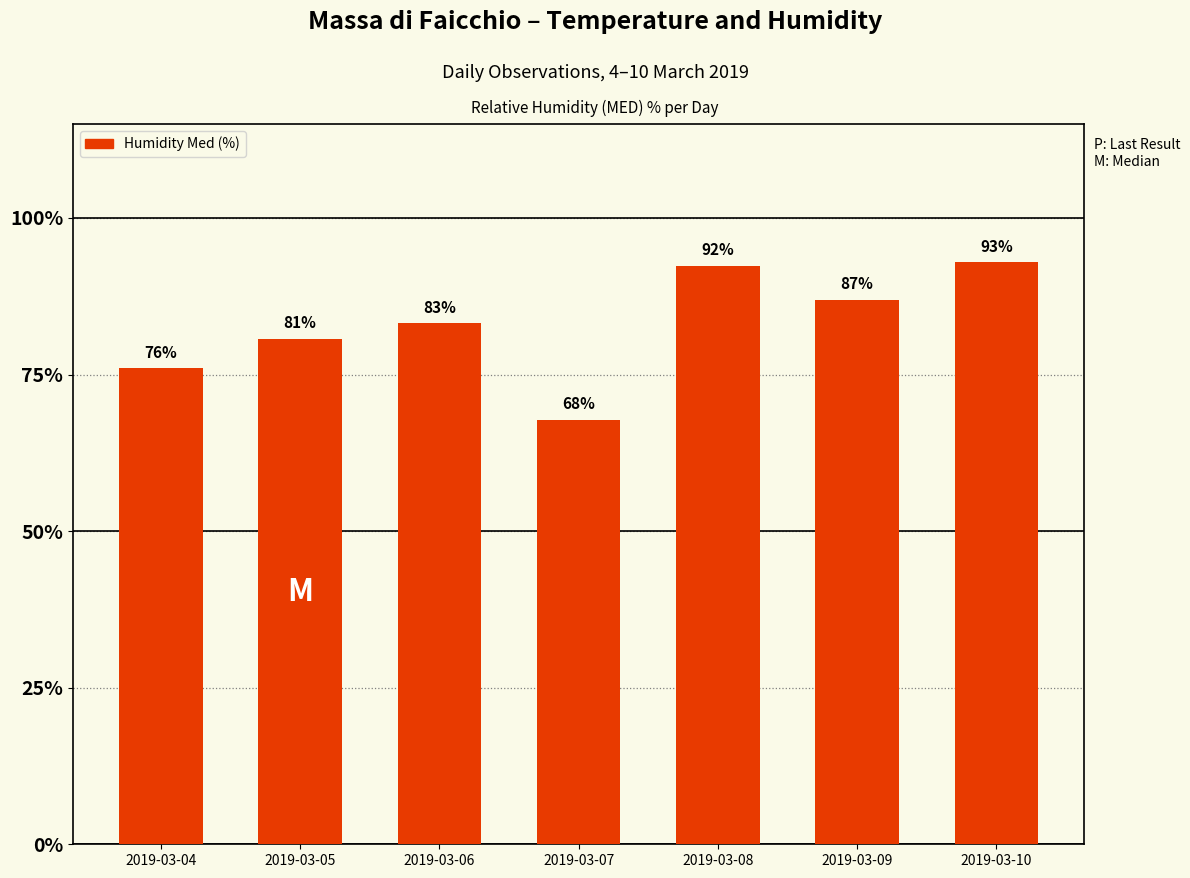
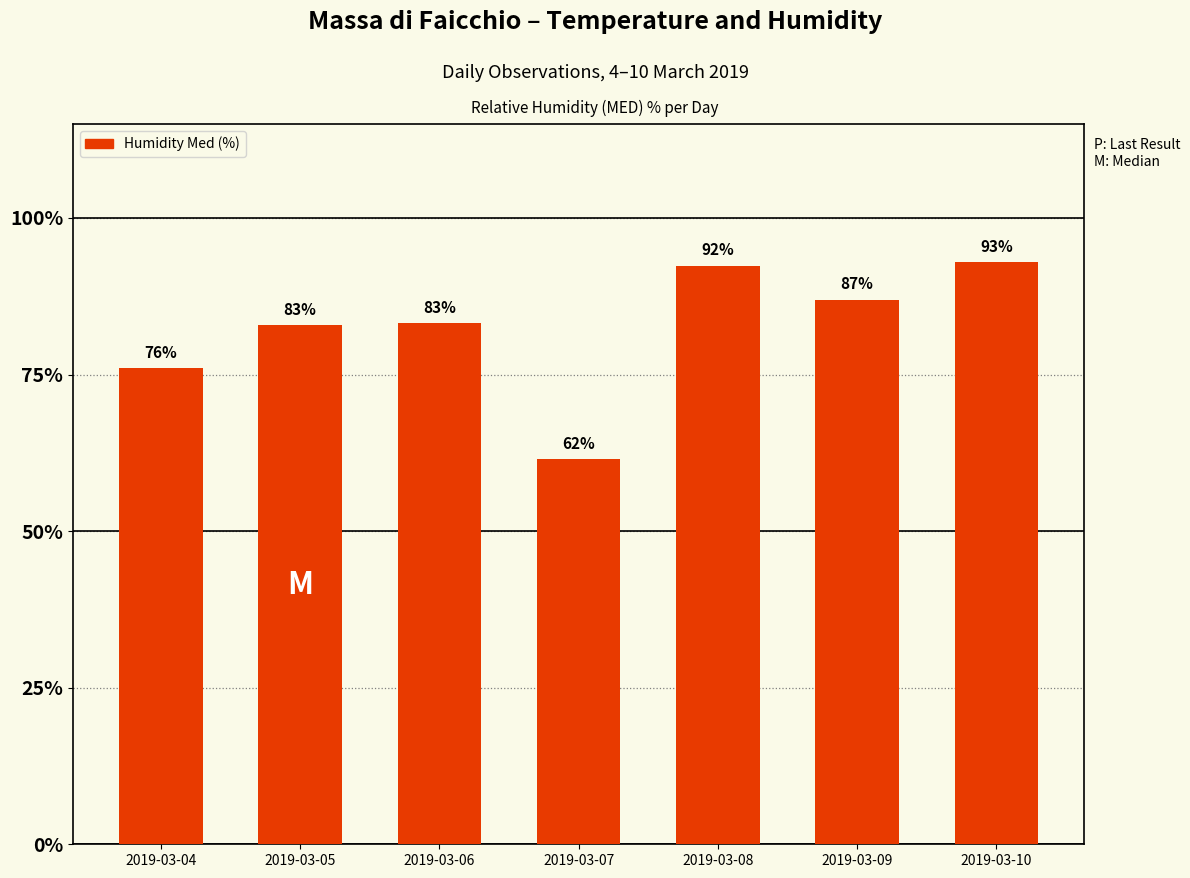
2019-03-05: 81% -> 83%
2019-03-07: 68% -> 62%
